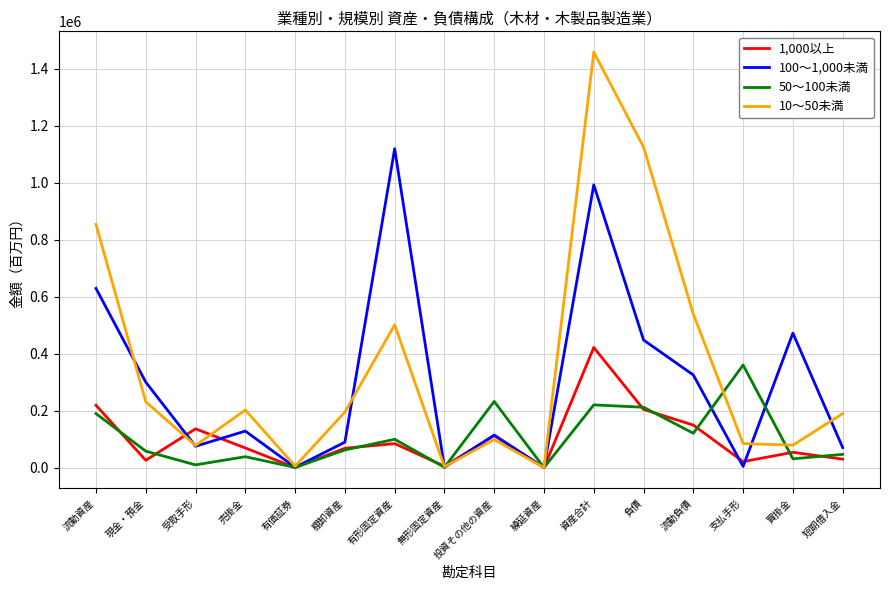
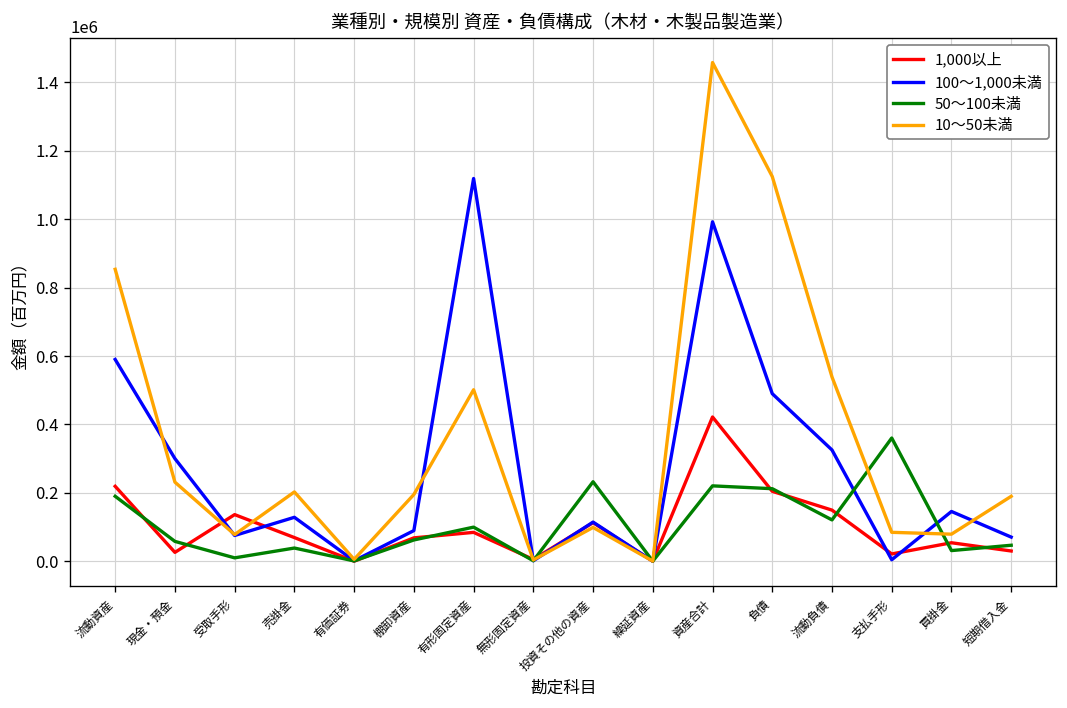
100～1,000未満, 流動資産: 630000 -> 590000
100～1,000未満, 負債: 450000 -> 490000
100～1,000未満, 買掛金: 470000 -> 150000
